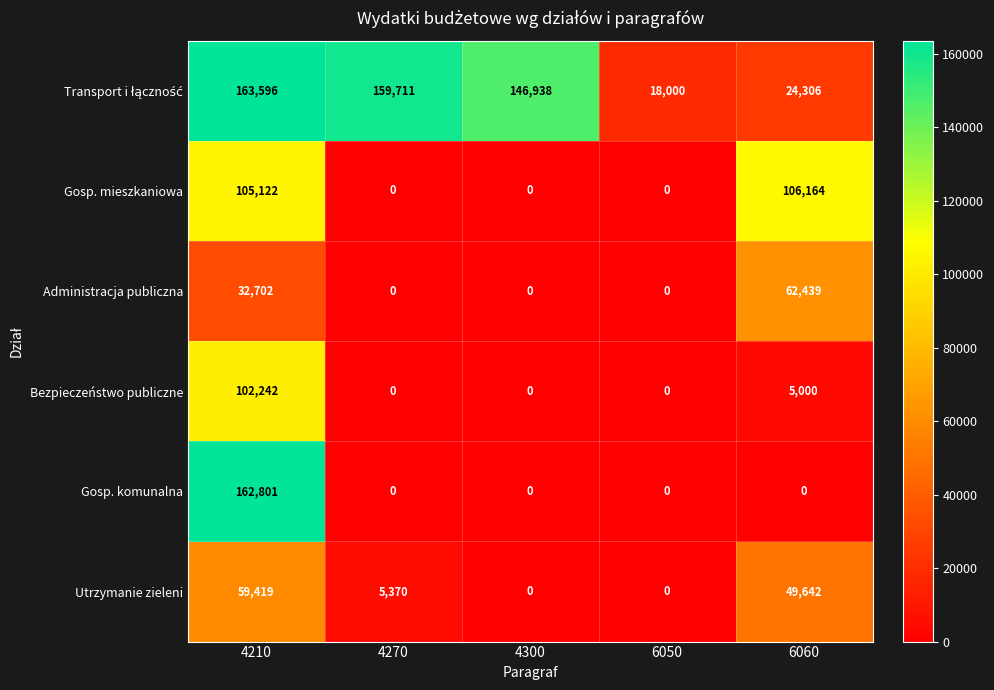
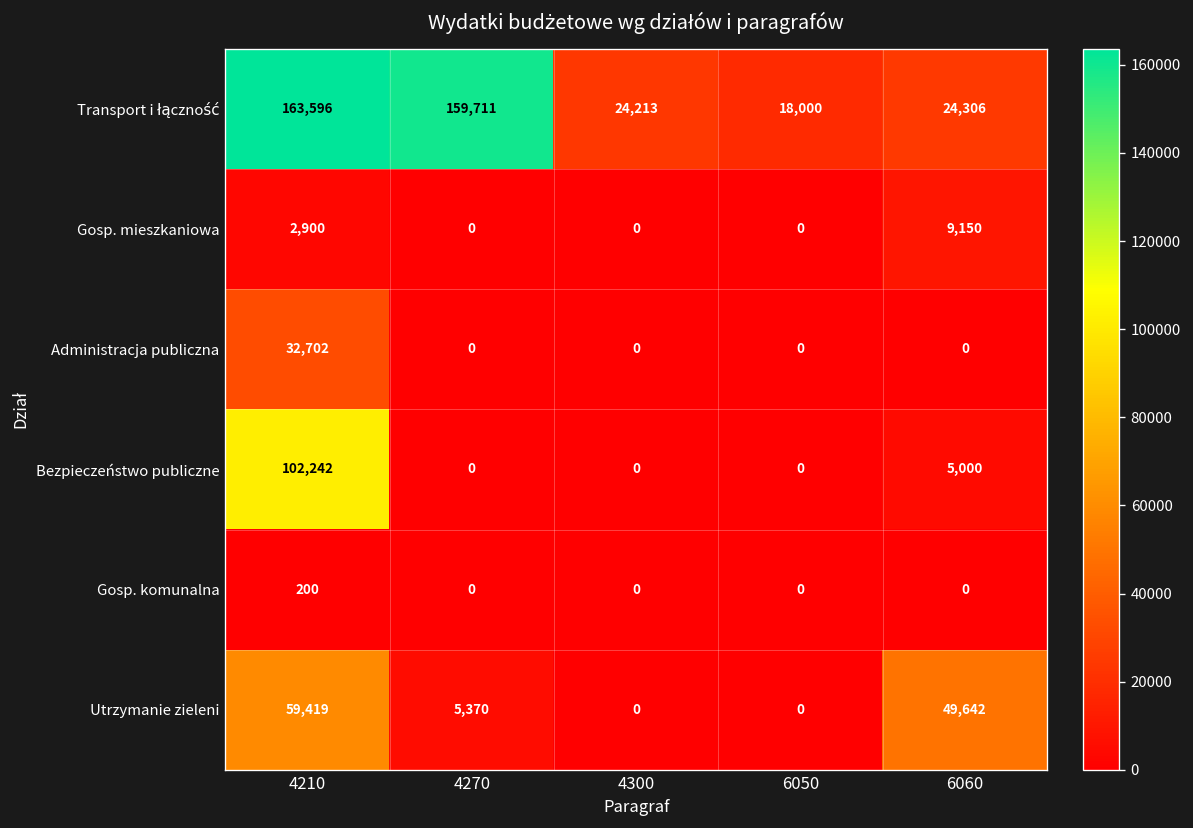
Transport i łączność, 4300: 146,938 -> 24,213
Gosp. mieszkaniowa, 4210: 105,122 -> 2,900
Gosp. mieszkaniowa, 6060: 106,164 -> 9,150
Administracja publiczna, 6060: 62,439 -> 0
Gosp. komunalna, 4210: 162,801 -> 200
